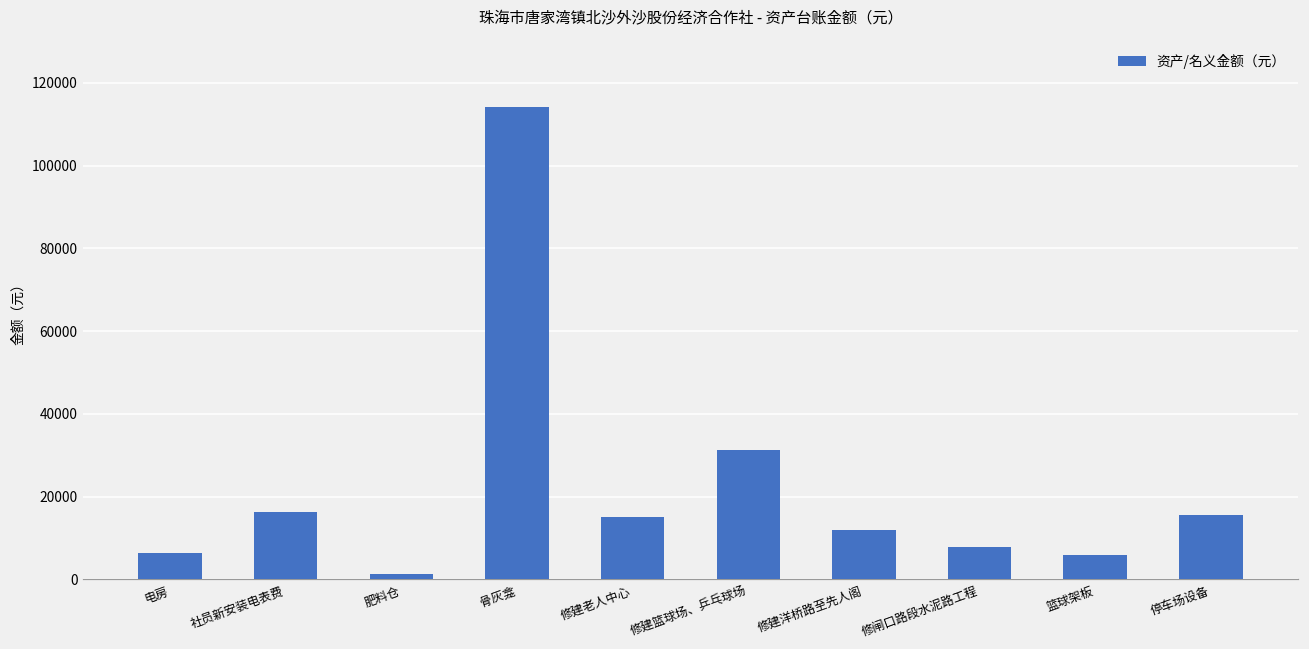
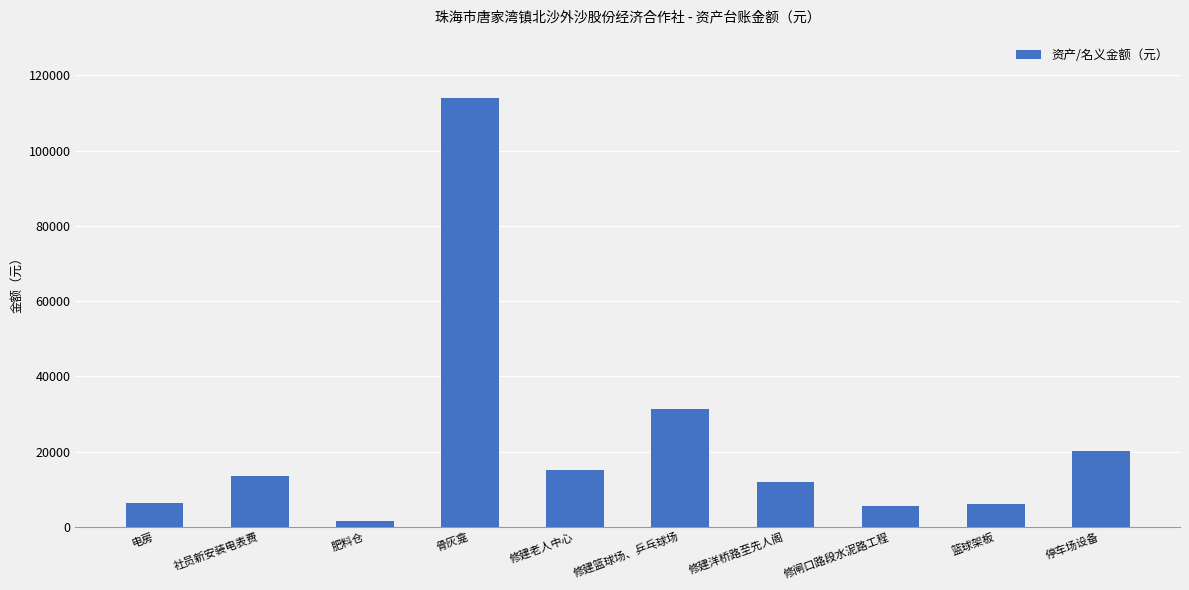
社员新安装电表费: 16000 -> 14000
修闸口路段水泥路工程: 8000 -> 6000
停车场设备: 16000 -> 20000
